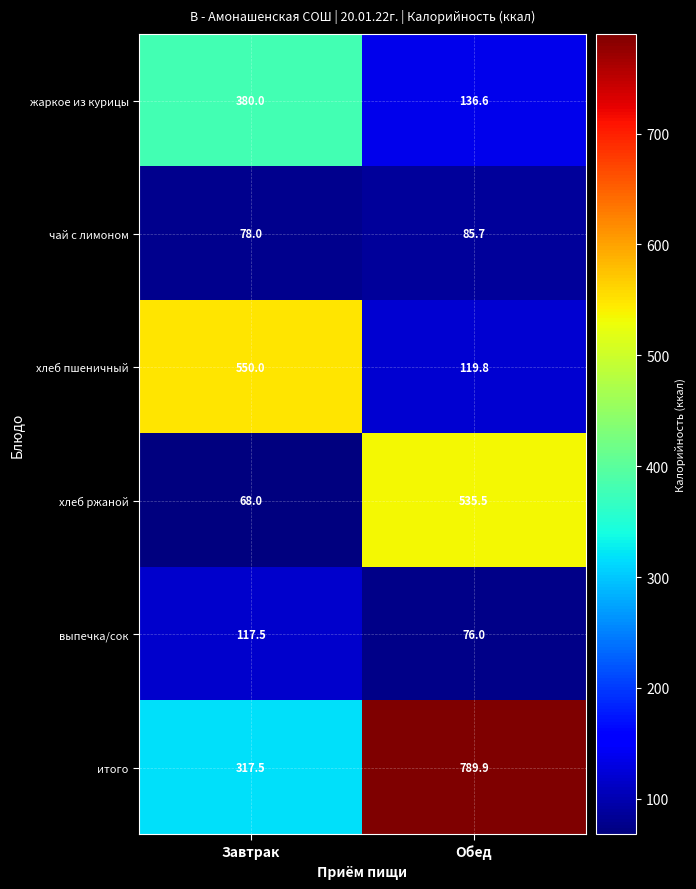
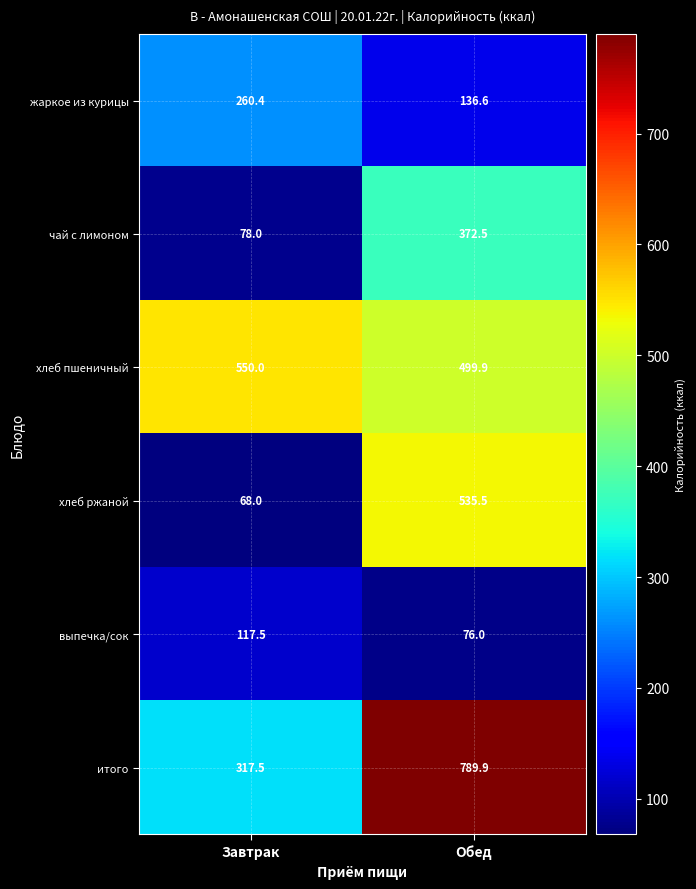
жаркое из курицы, Завтрак: 380.0 -> 260.4
чай с лимоном, Обед: 85.7 -> 372.5
хлеб пшеничный, Обед: 119.8 -> 499.9
